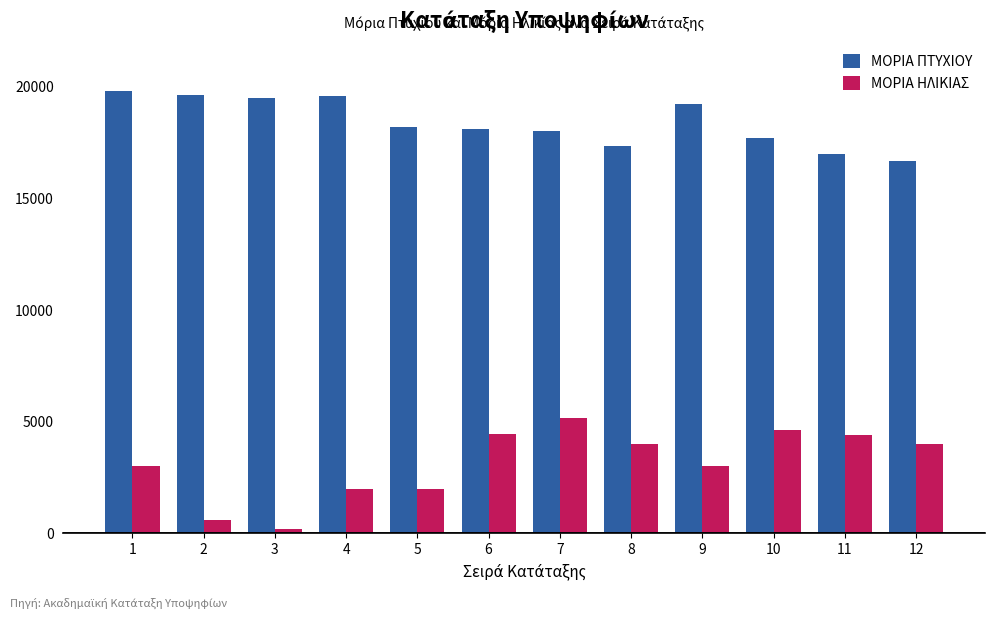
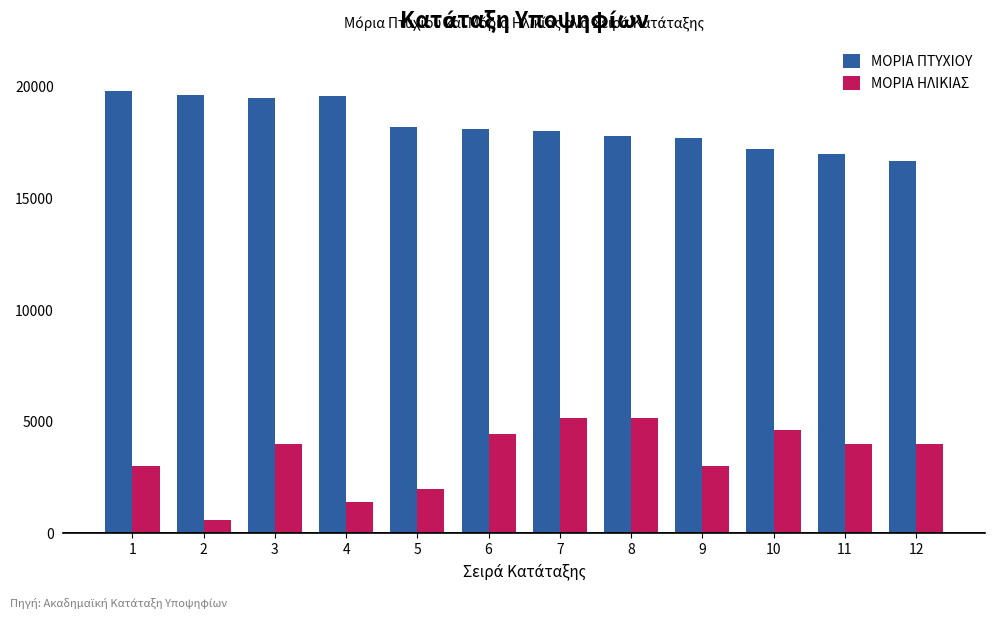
ΜΟΡΙΑ ΗΛΙΚΙΑΣ, 3: 200 -> 4000
ΜΟΡΙΑ ΗΛΙΚΙΑΣ, 4: 2000 -> 1400
ΜΟΡΙΑ ΠΤΥΧΙΟΥ, 8: 17300 -> 17800
ΜΟΡΙΑ ΗΛΙΚΙΑΣ, 8: 4000 -> 5100
ΜΟΡΙΑ ΠΤΥΧΙΟΥ, 9: 19200 -> 17700
ΜΟΡΙΑ ΠΤΥΧΙΟΥ, 10: 17700 -> 17200
ΜΟΡΙΑ ΗΛΙΚΙΑΣ, 11: 4400 -> 4000
